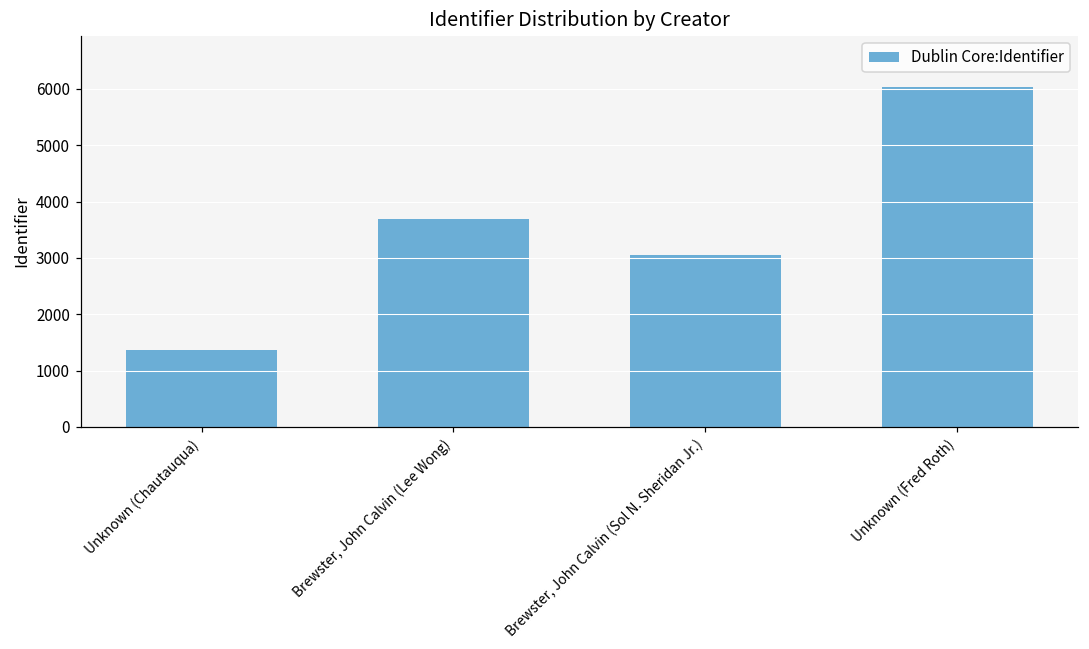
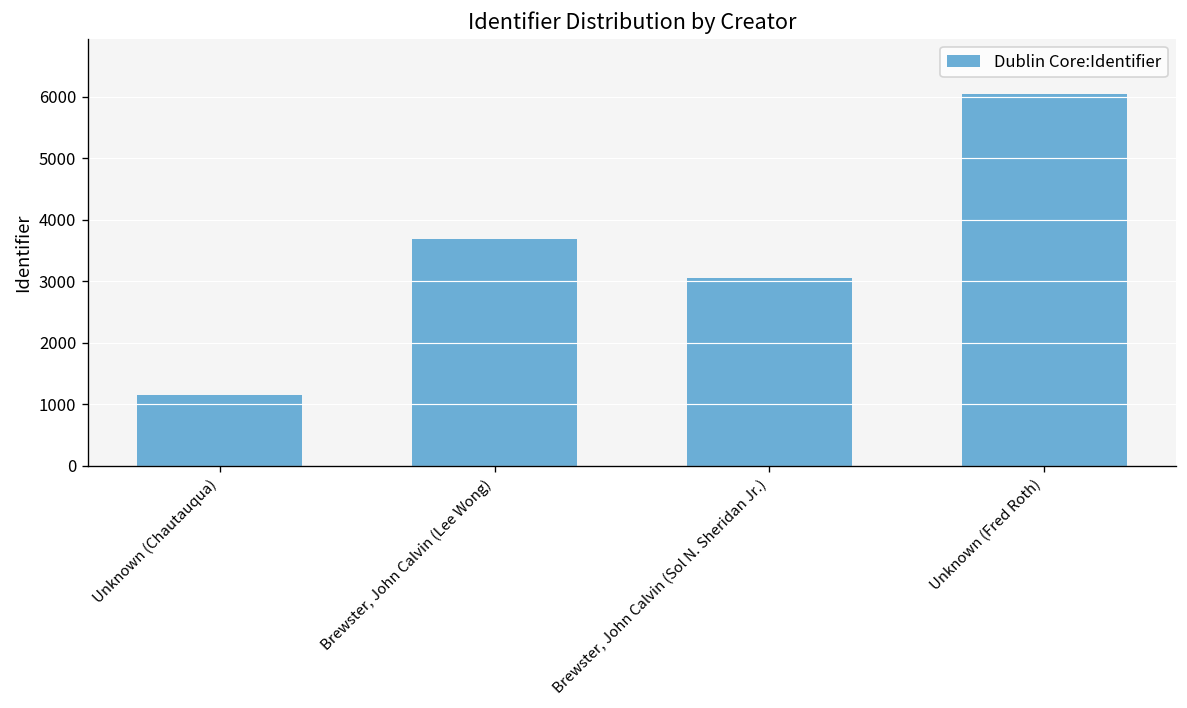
Unknown (Chautauqua): 1400 -> 1200
